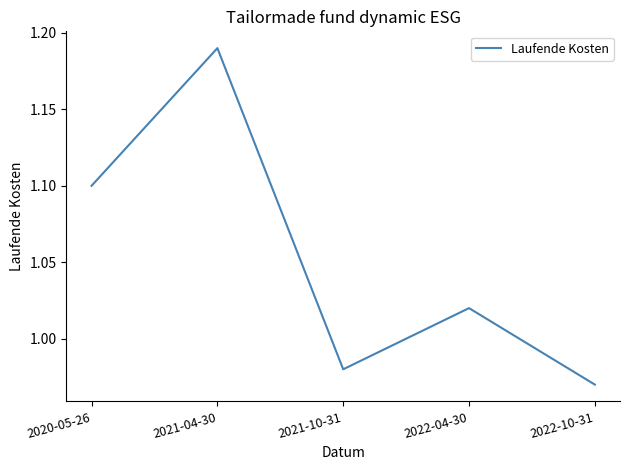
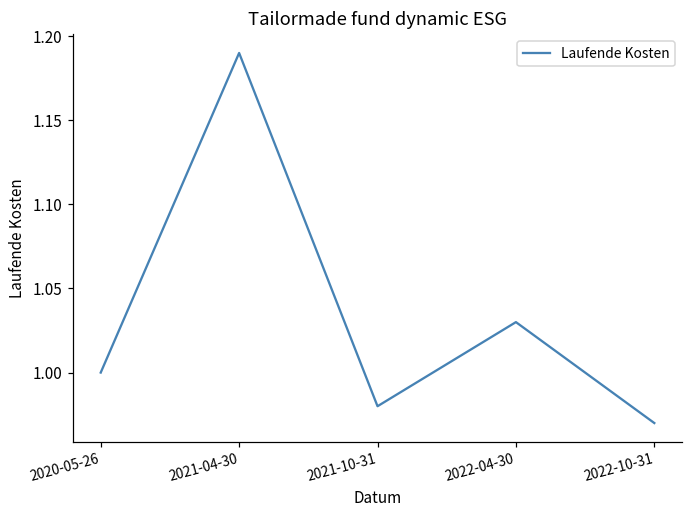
2020-05-26: 1.1 -> 1.0
2022-04-30: 1.02 -> 1.03
